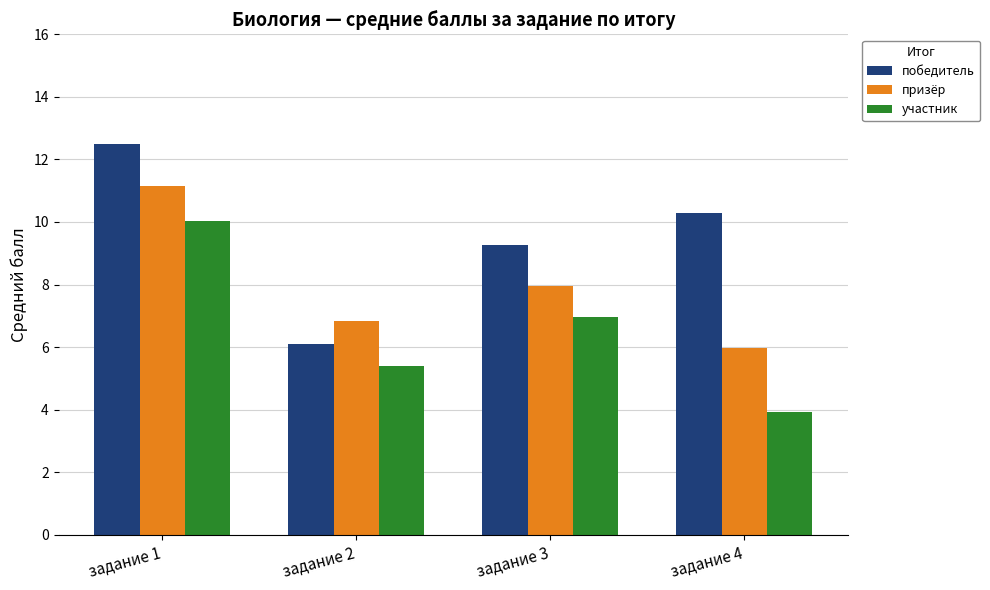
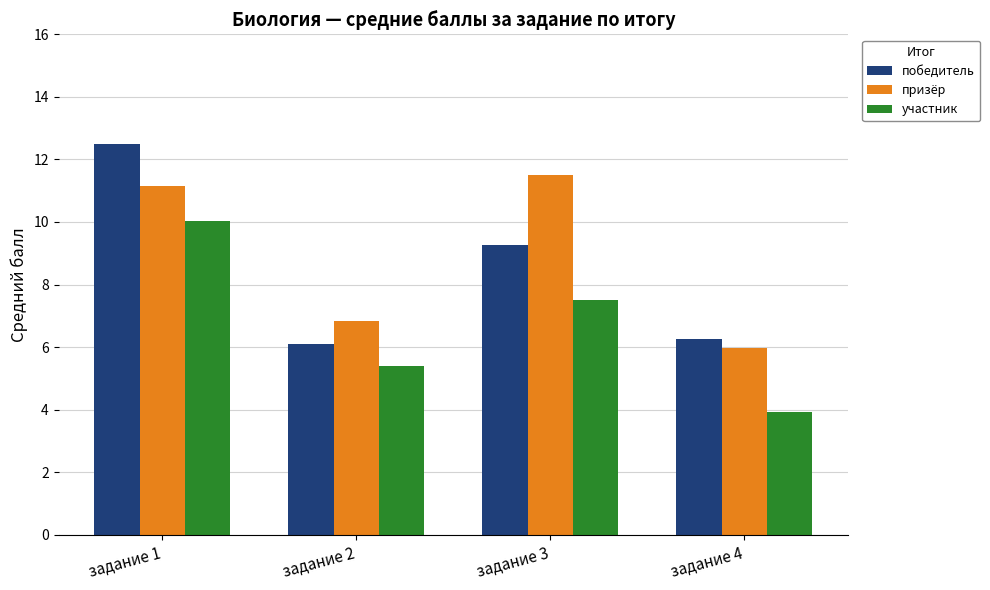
призёр, задание 3: 8.0 -> 11.5
участник, задание 3: 7.0 -> 7.5
победитель, задание 4: 10.3 -> 6.3
